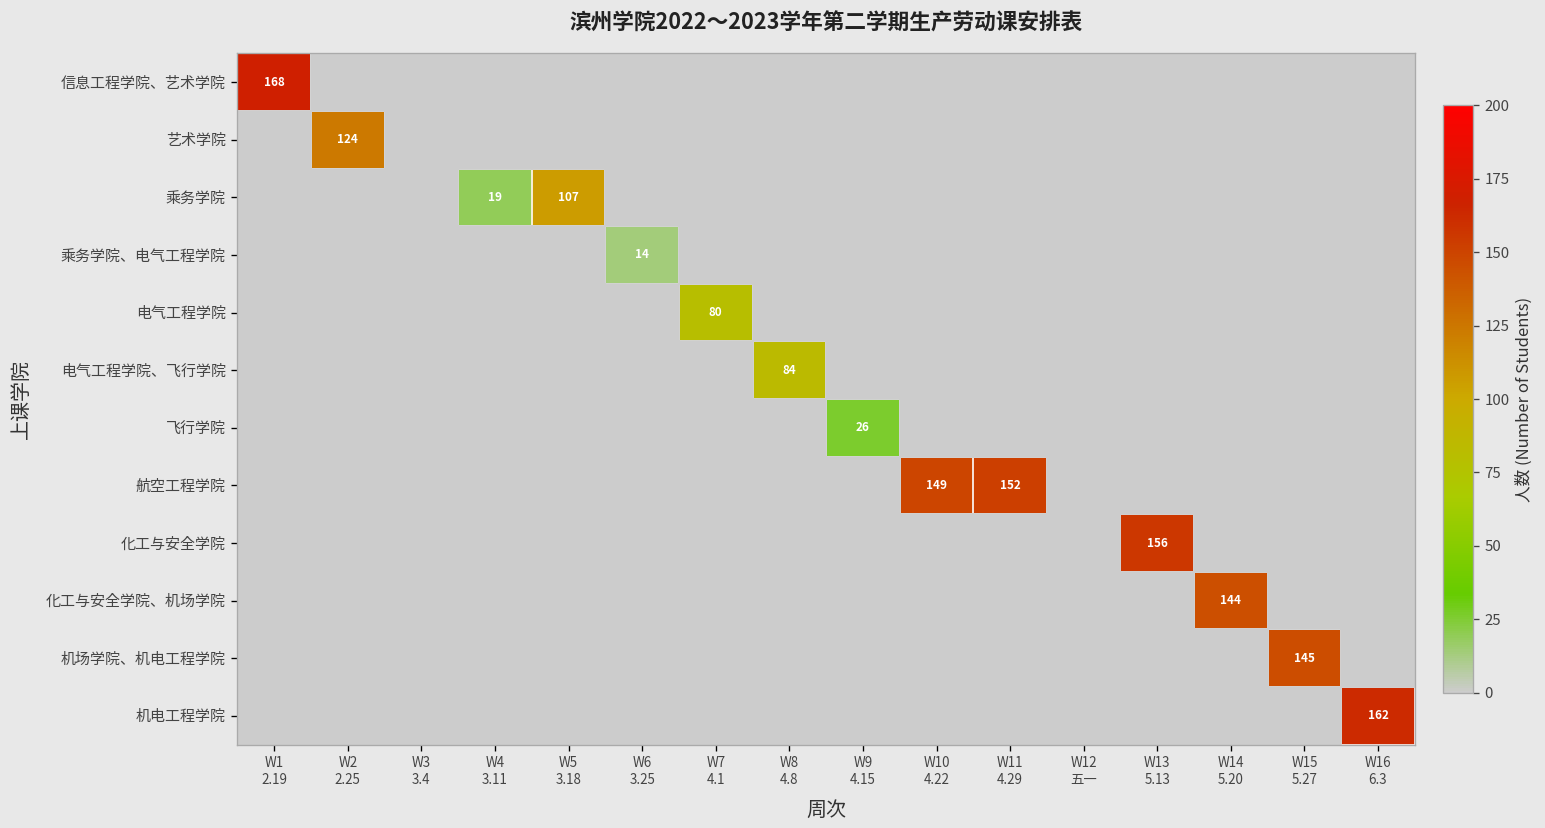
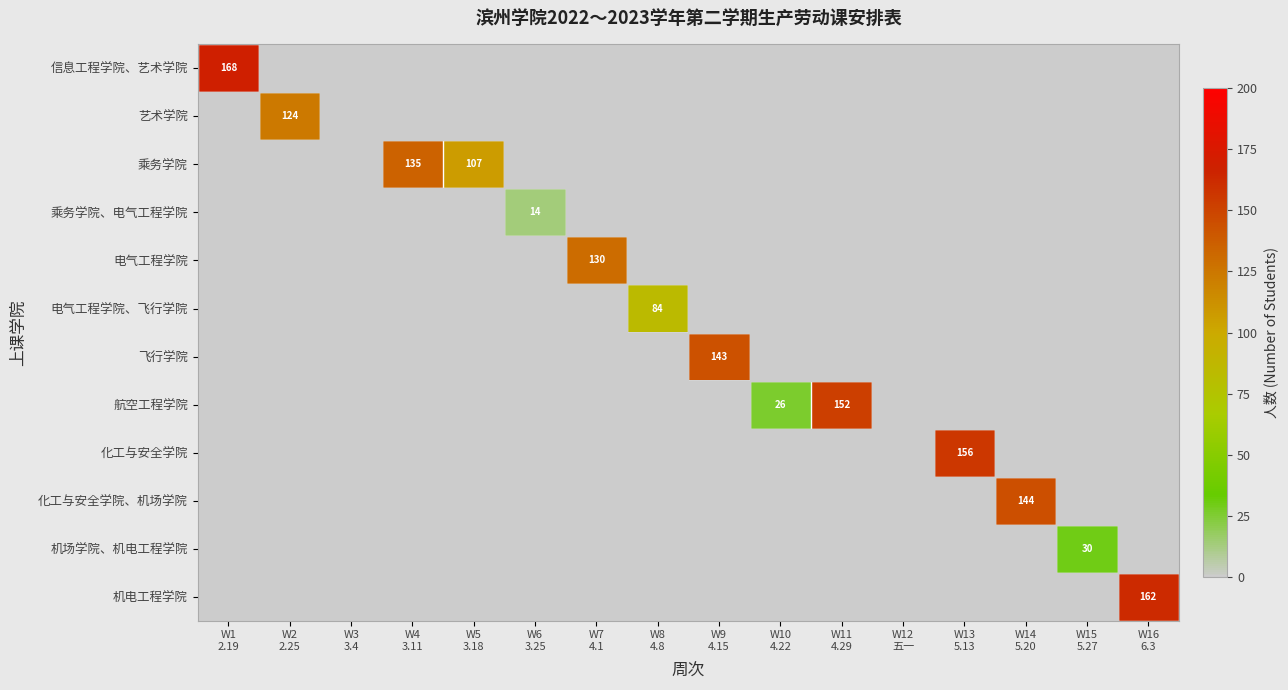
乘务学院, W4 3.11: 19 -> 135
电气工程学院, W7 4.1: 80 -> 130
飞行学院, W9 4.15: 26 -> 143
航空工程学院, W10 4.22: 149 -> 26
机场学院、机电工程学院, W15 5.27: 145 -> 30
